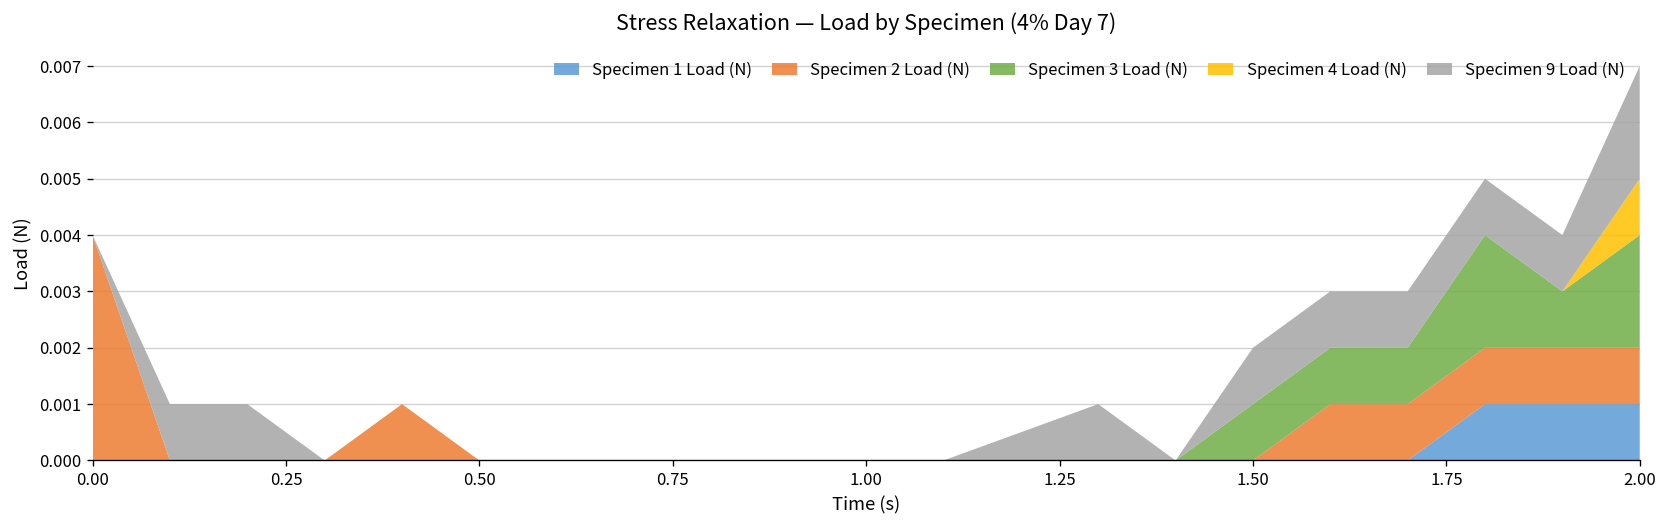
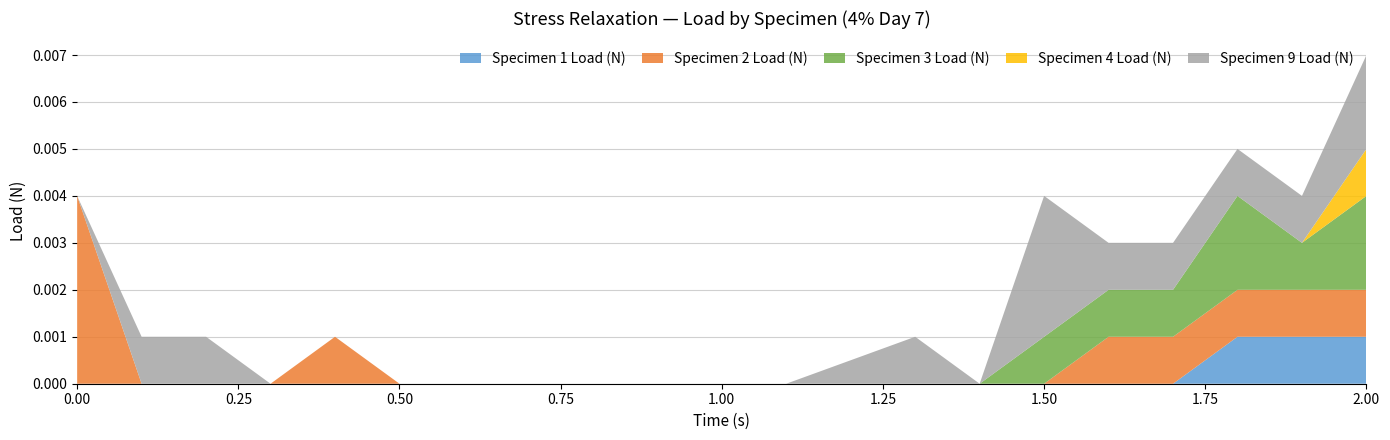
Specimen 9 Load (N), 1.50: 0.001 -> 0.003
